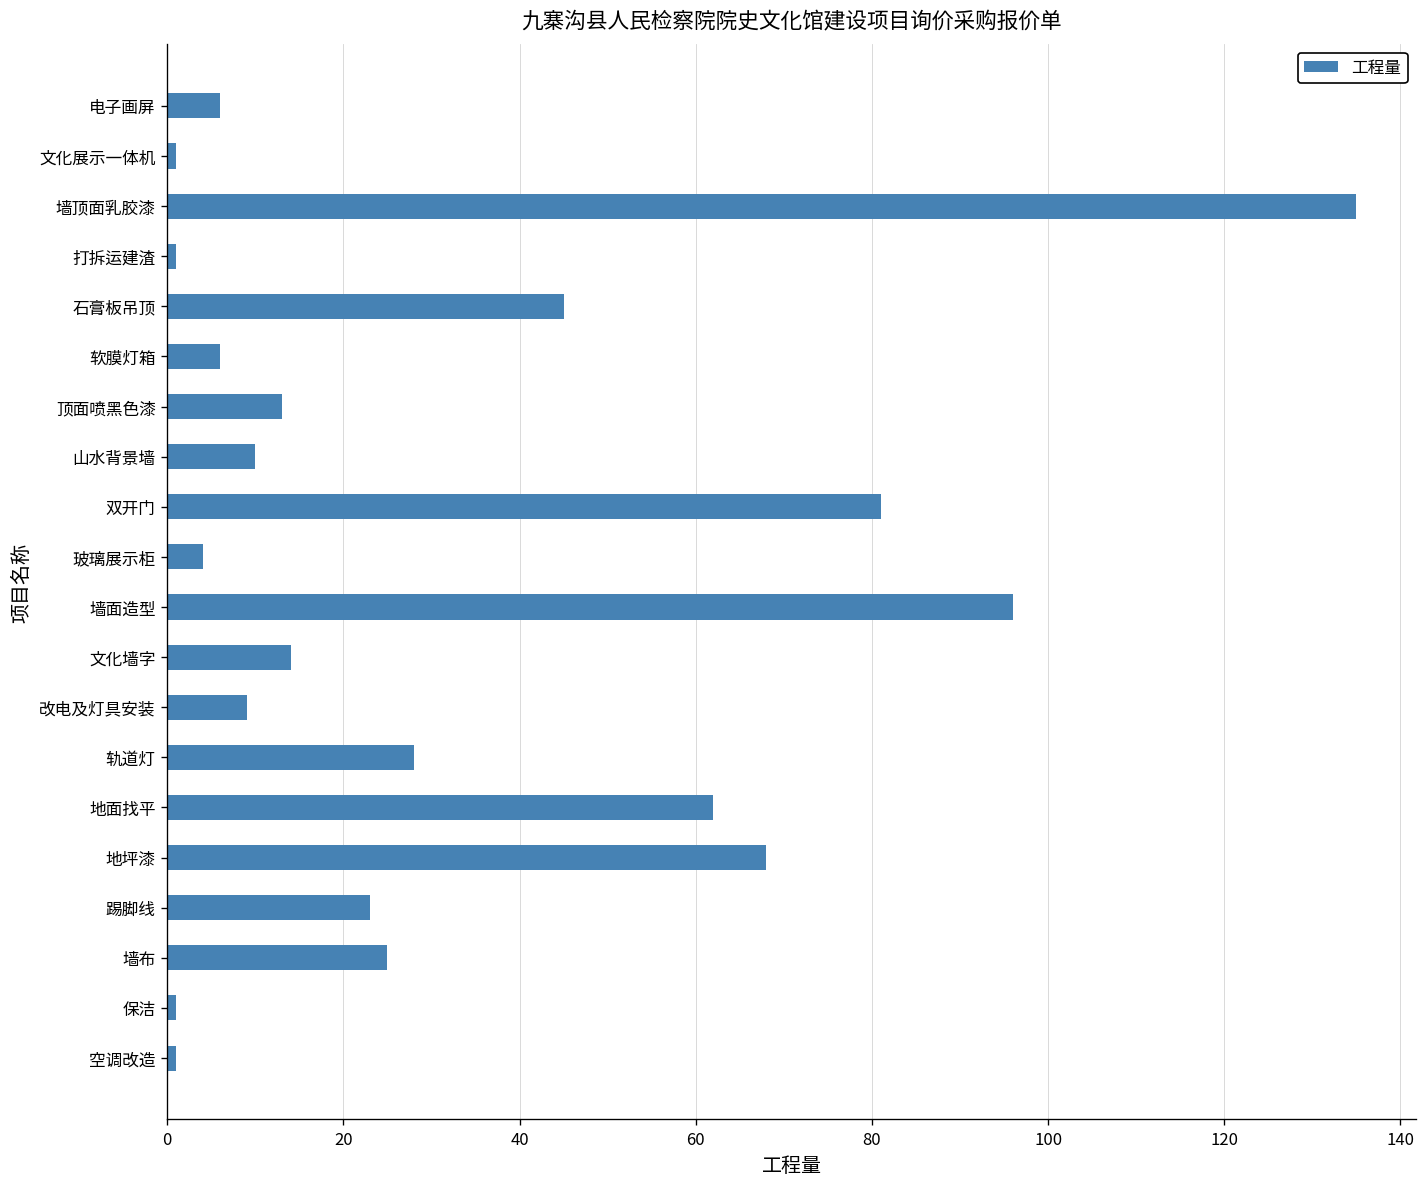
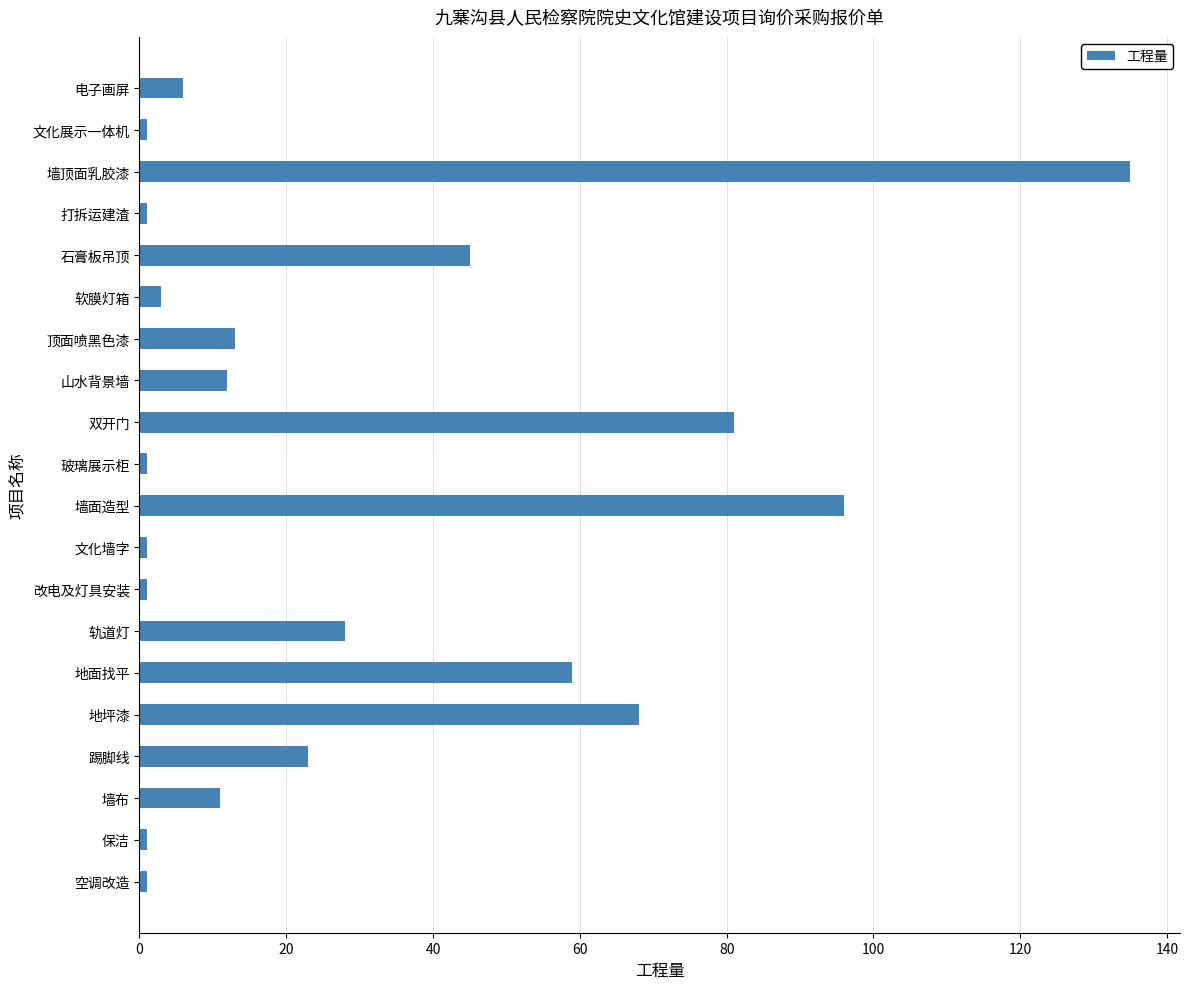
软膜灯箱: 6 -> 3
山水背景墙: 10 -> 12
玻璃展示柜: 4 -> 1
文化墙字: 14 -> 1
改电及灯具安装: 9 -> 1
地面找平: 62 -> 59
墙布: 25 -> 11
